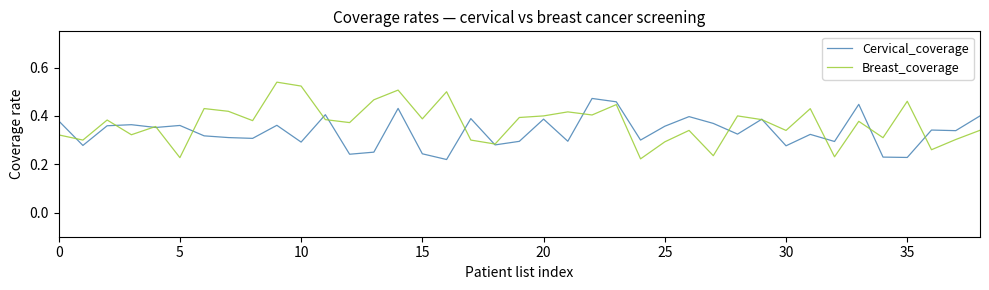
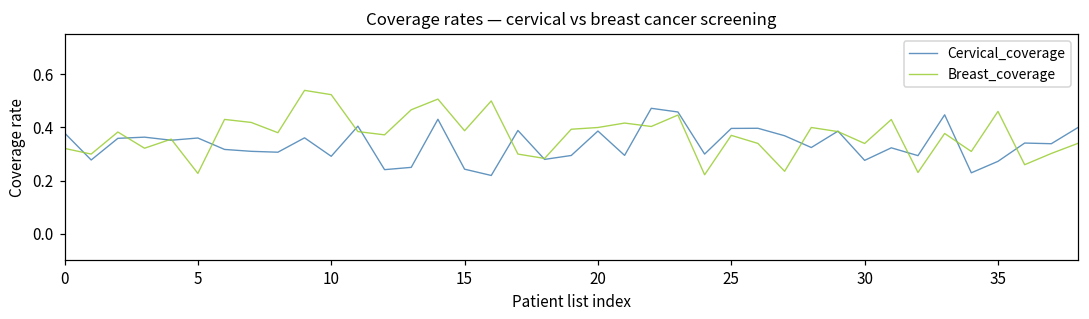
Cervical_coverage, 25: 0.36 -> 0.40
Breast_coverage, 25: 0.29 -> 0.37
Cervical_coverage, 35: 0.23 -> 0.27
